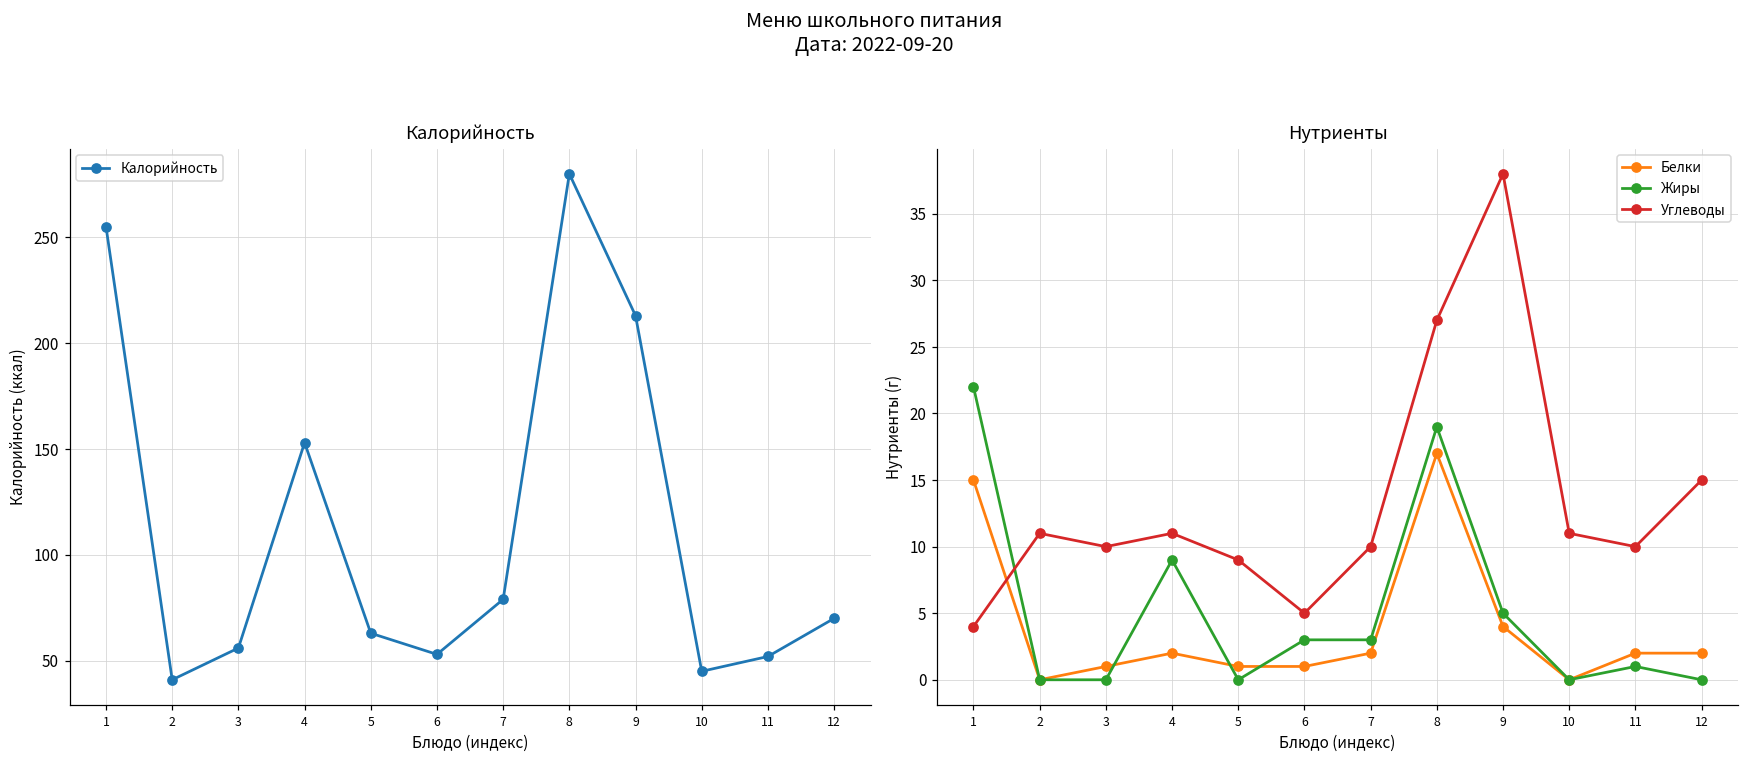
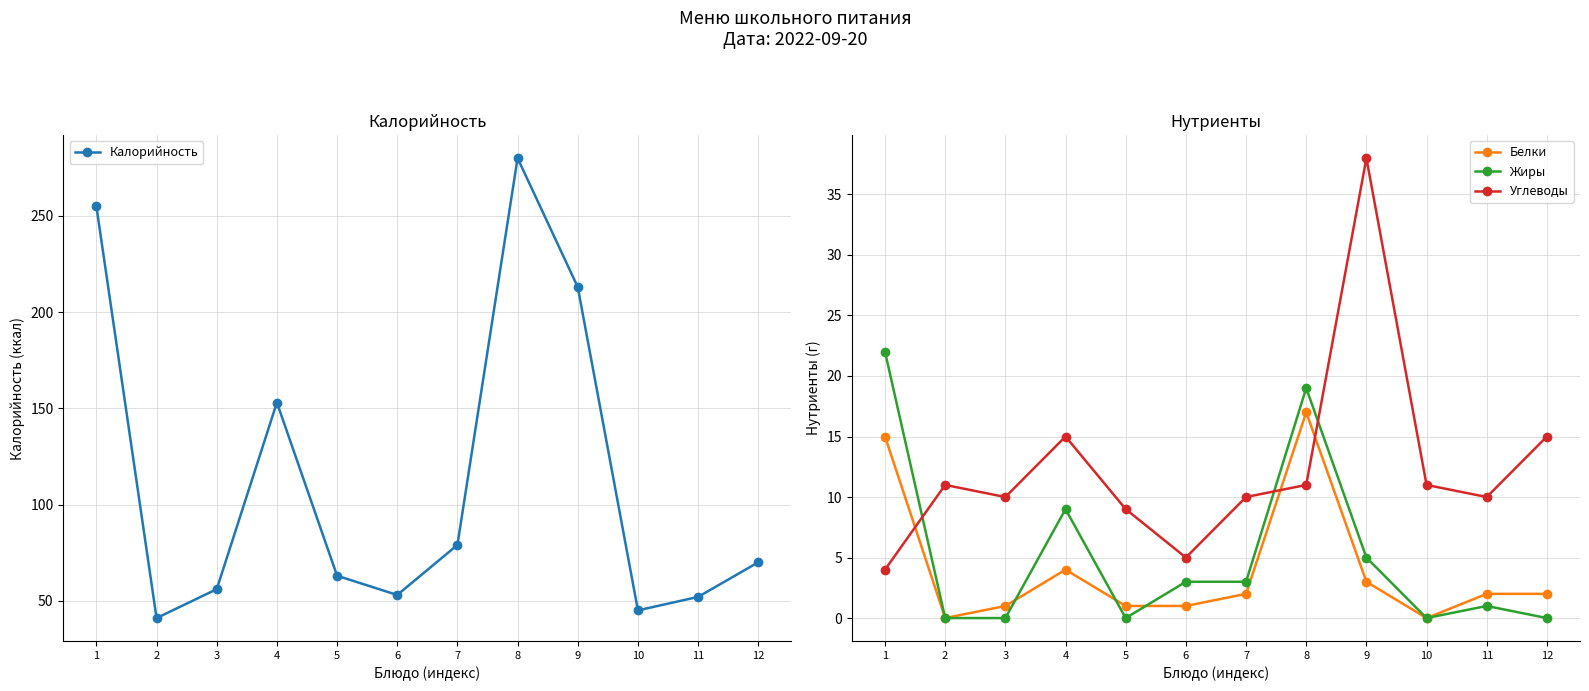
Нутриенты, Белки, 4: 2 -> 4
Нутриенты, Углеводы, 4: 11 -> 15
Нутриенты, Углеводы, 8: 27 -> 11
Нутриенты, Белки, 9: 4 -> 3
